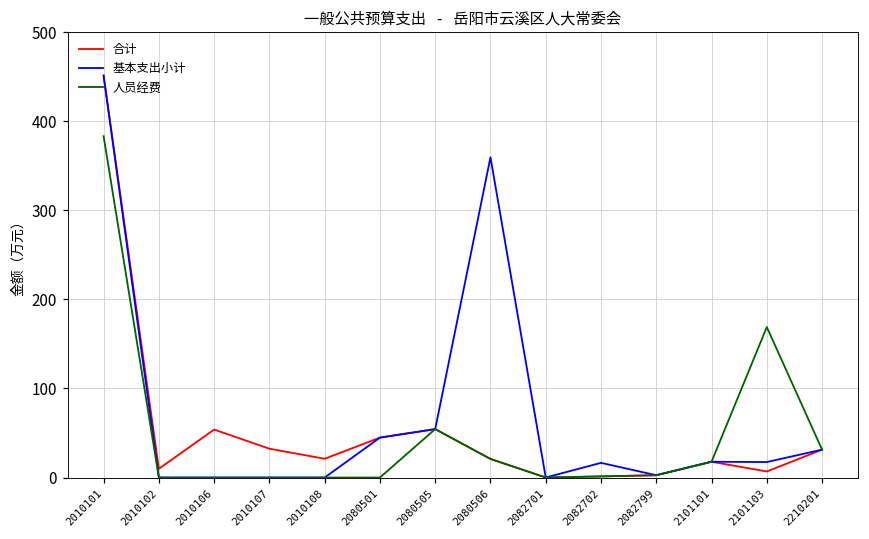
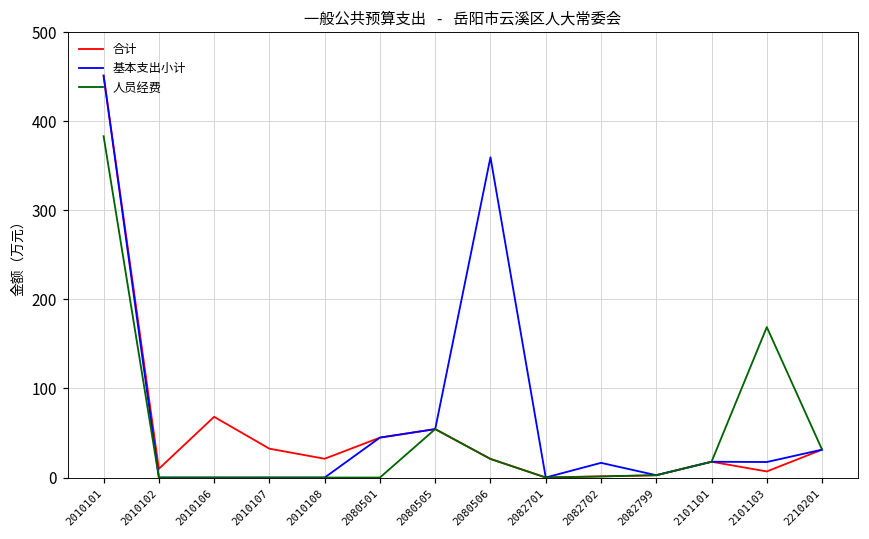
合计, 2010106: 50 -> 70
